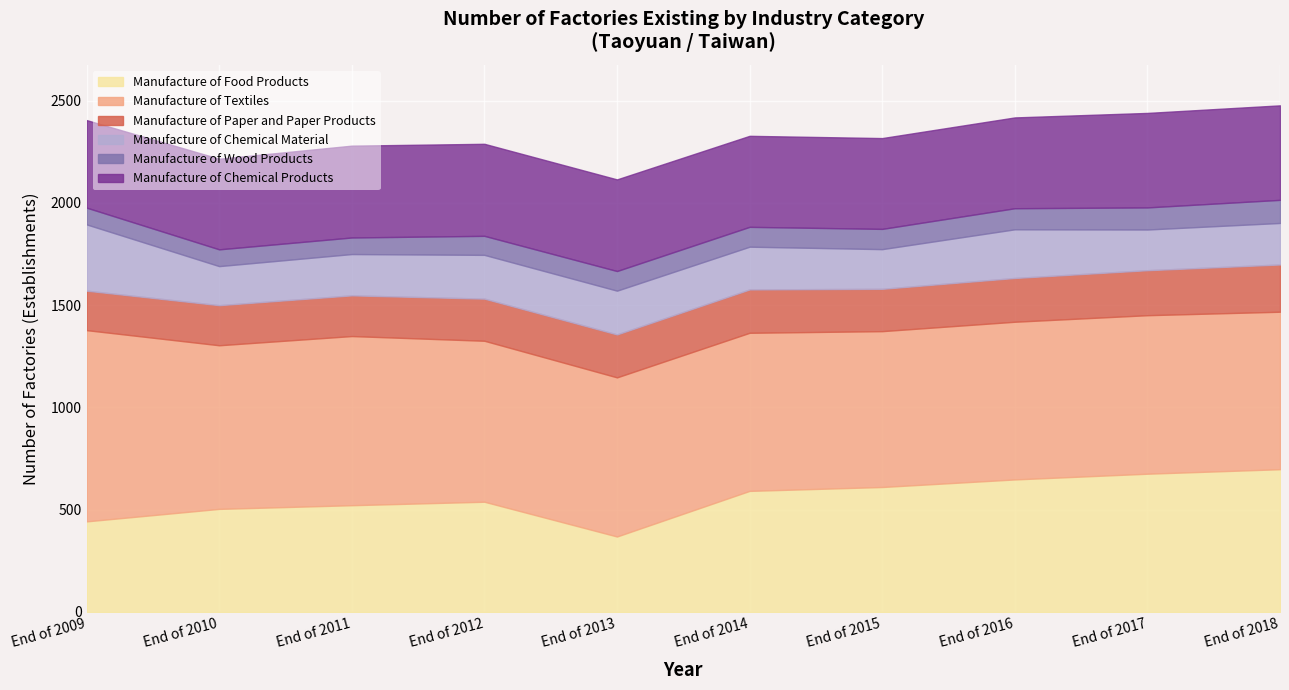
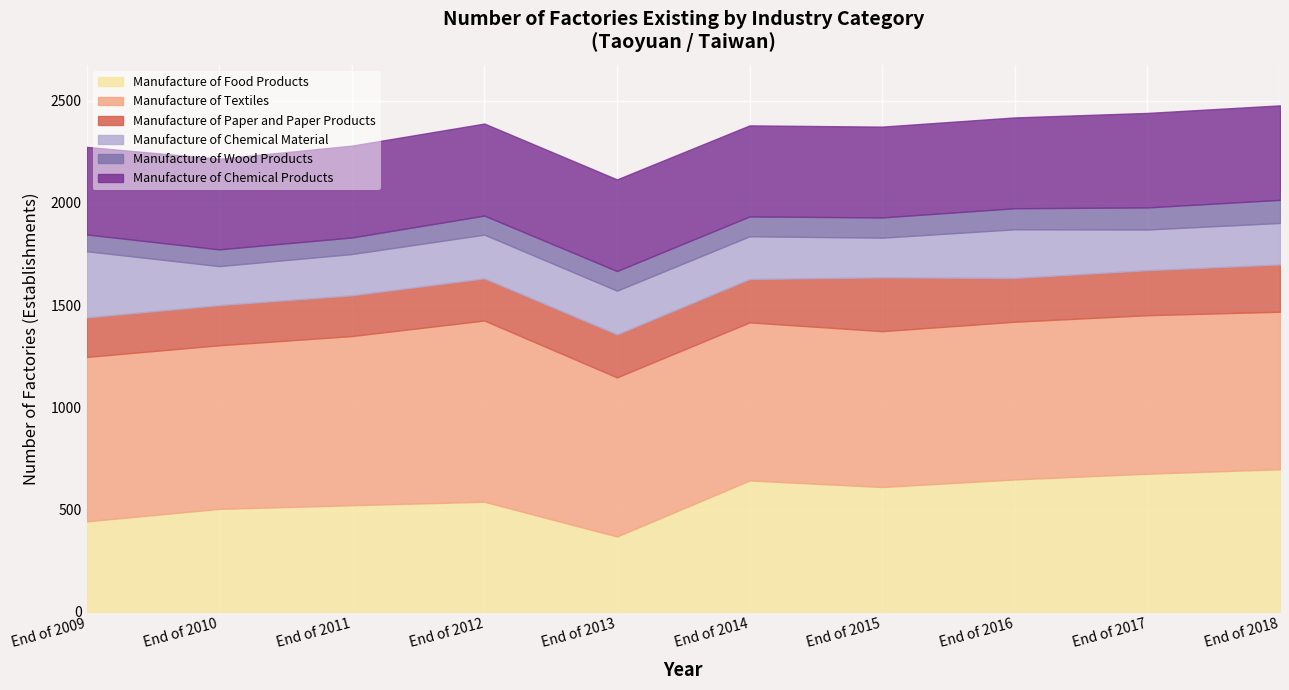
Manufacture of Textiles, End of 2009: 940 -> 800
Manufacture of Textiles, End of 2012: 790 -> 890
Manufacture of Food Products, End of 2014: 590 -> 640
Manufacture of Paper and Paper Products, End of 2015: 210 -> 260
